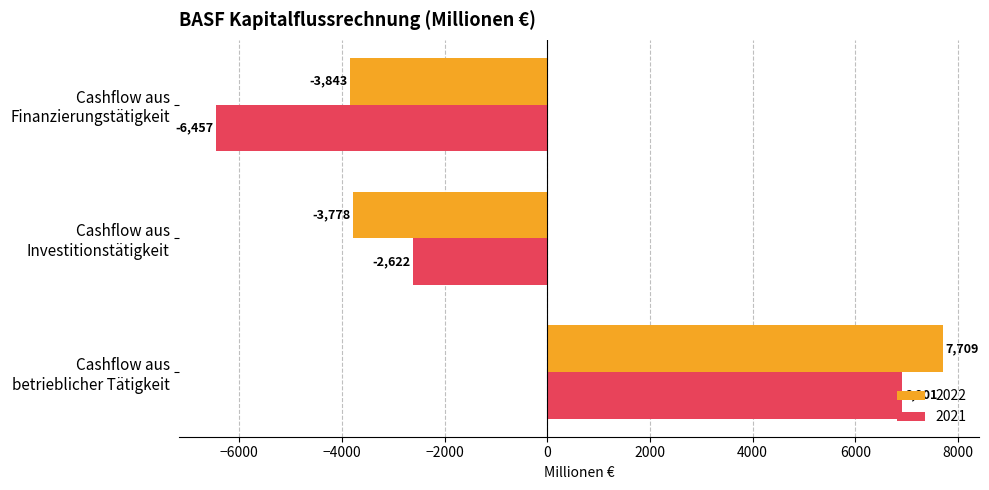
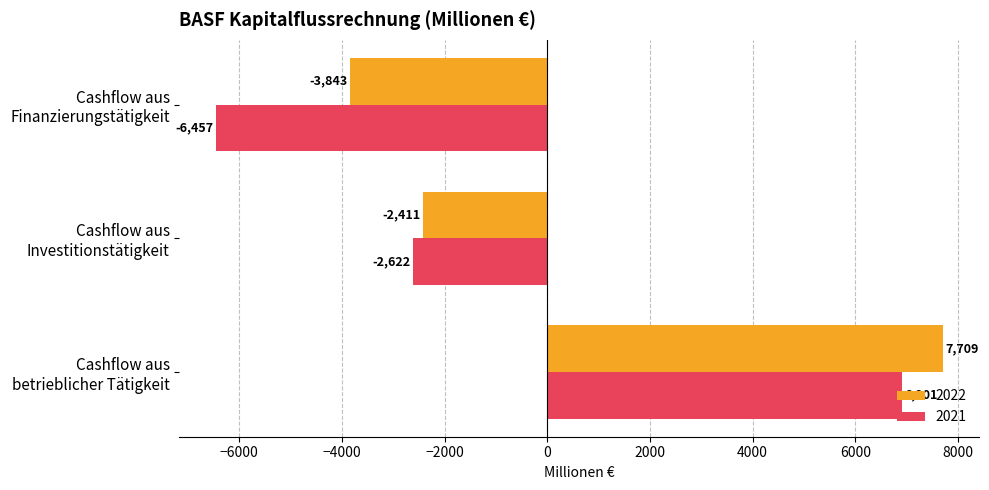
2022, Cashflow aus Investitionstätigkeit: -3,778 -> -2,411
